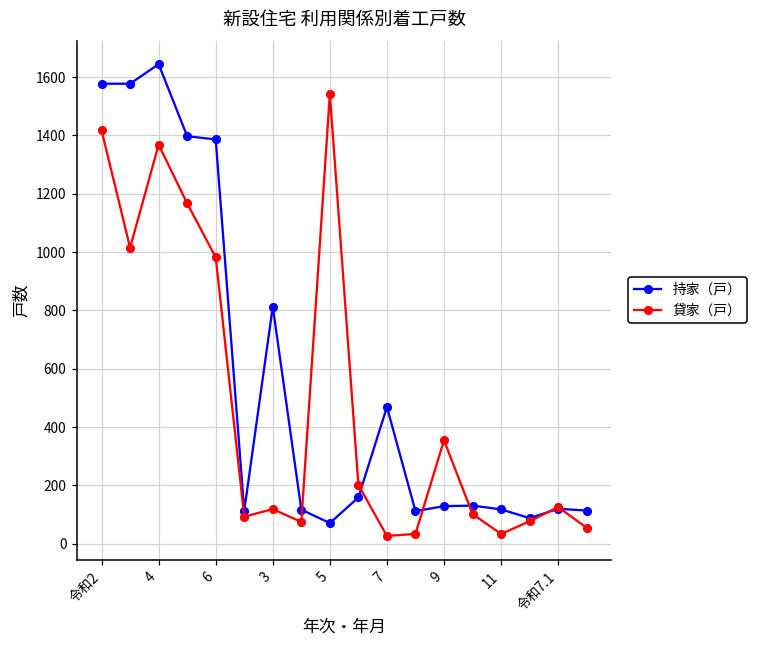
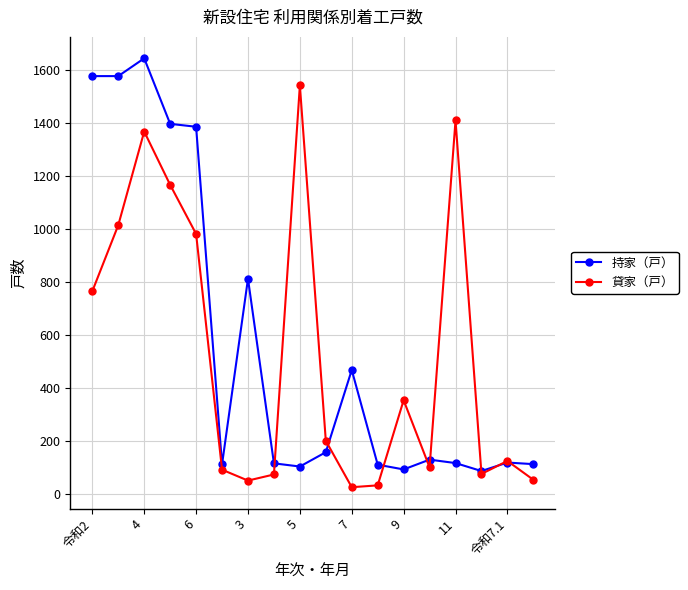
貸家（戸）, 令和2: 1420 -> 770
貸家（戸）, 3: 120 -> 50
持家（戸）, 5: 70 -> 110
持家（戸）, 9: 130 -> 90
貸家（戸）, 11: 30 -> 1410
